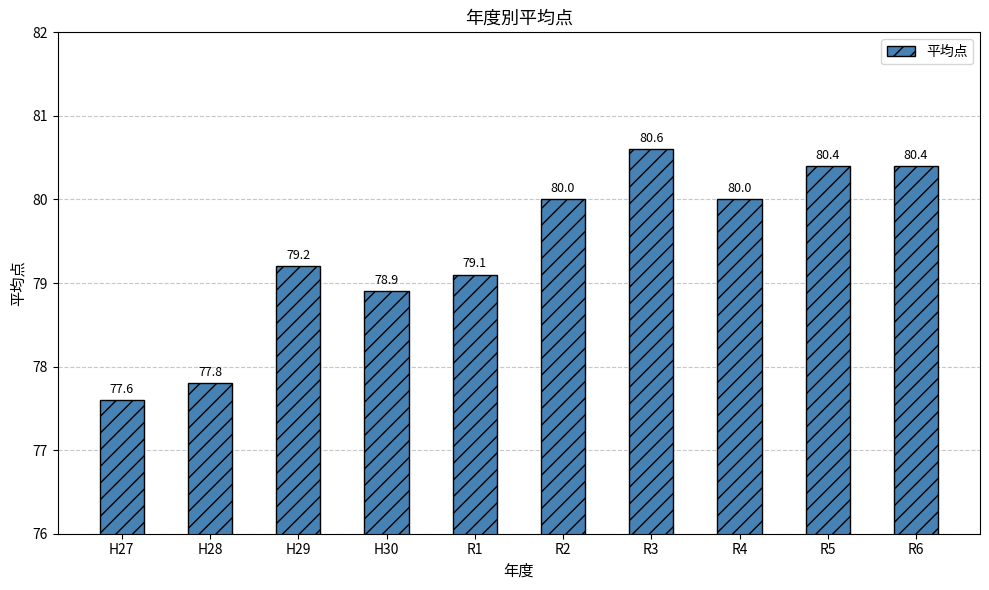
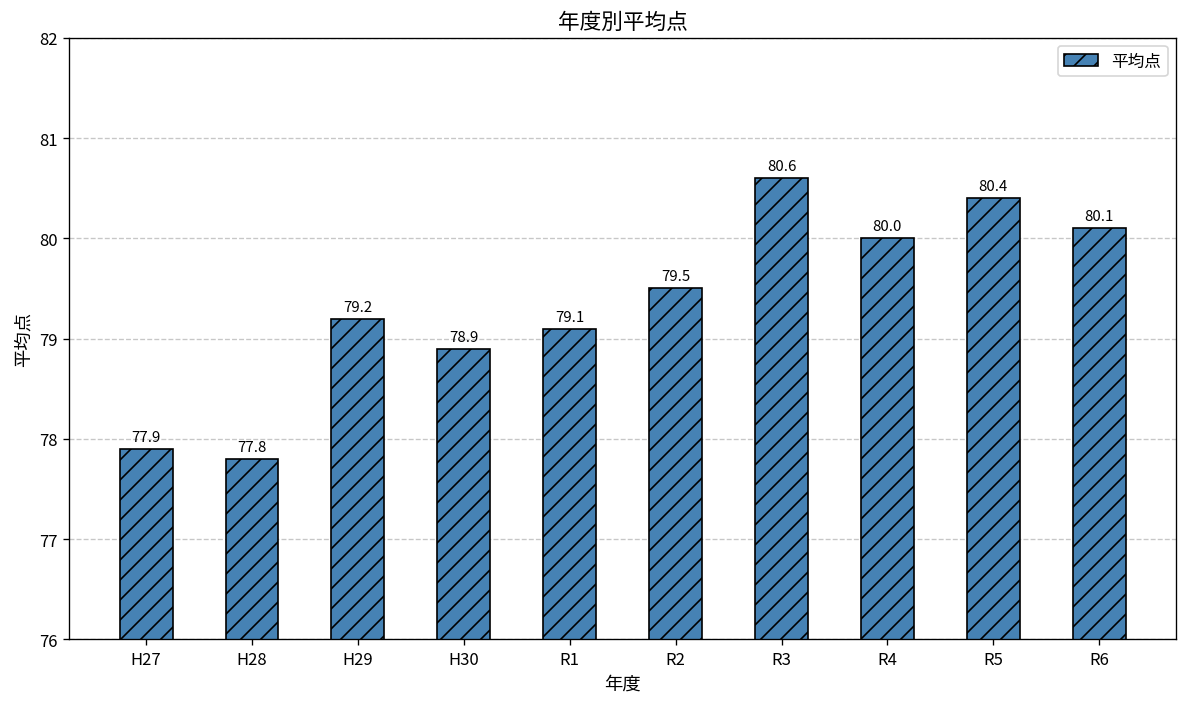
H27: 77.6 -> 77.9
R2: 80.0 -> 79.5
R6: 80.4 -> 80.1
